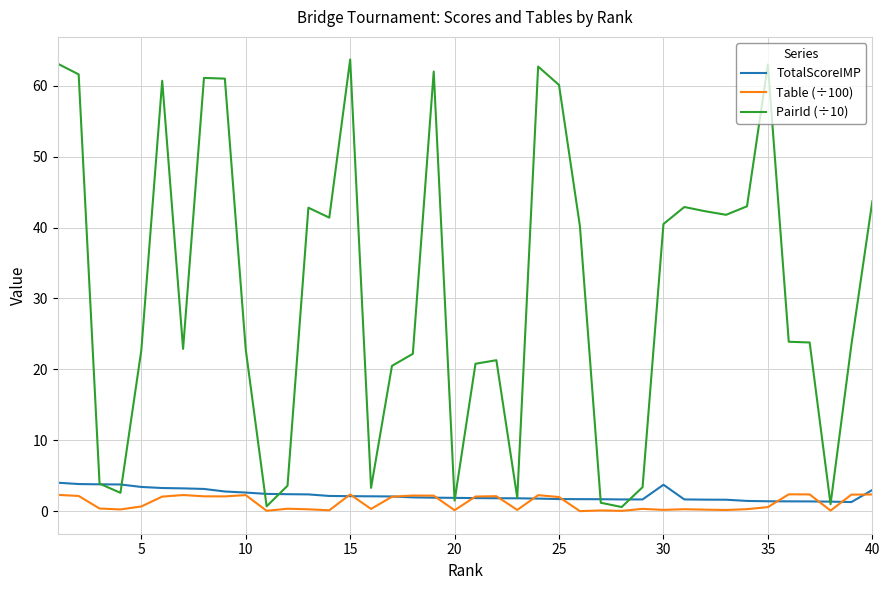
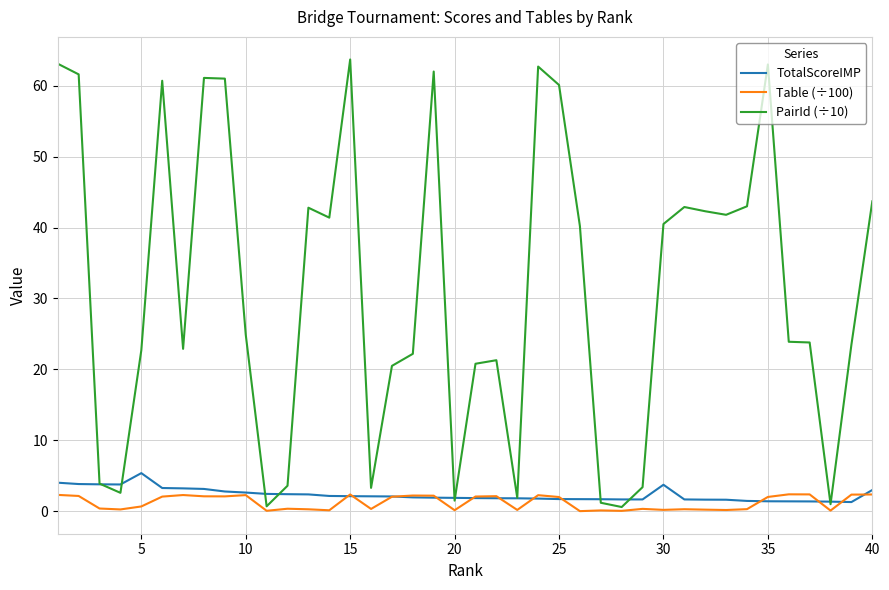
TotalScoreIMP, 5: 3 -> 5
PairId (÷10), 10: 23 -> 25
Table (÷100), 35: 1 -> 2
